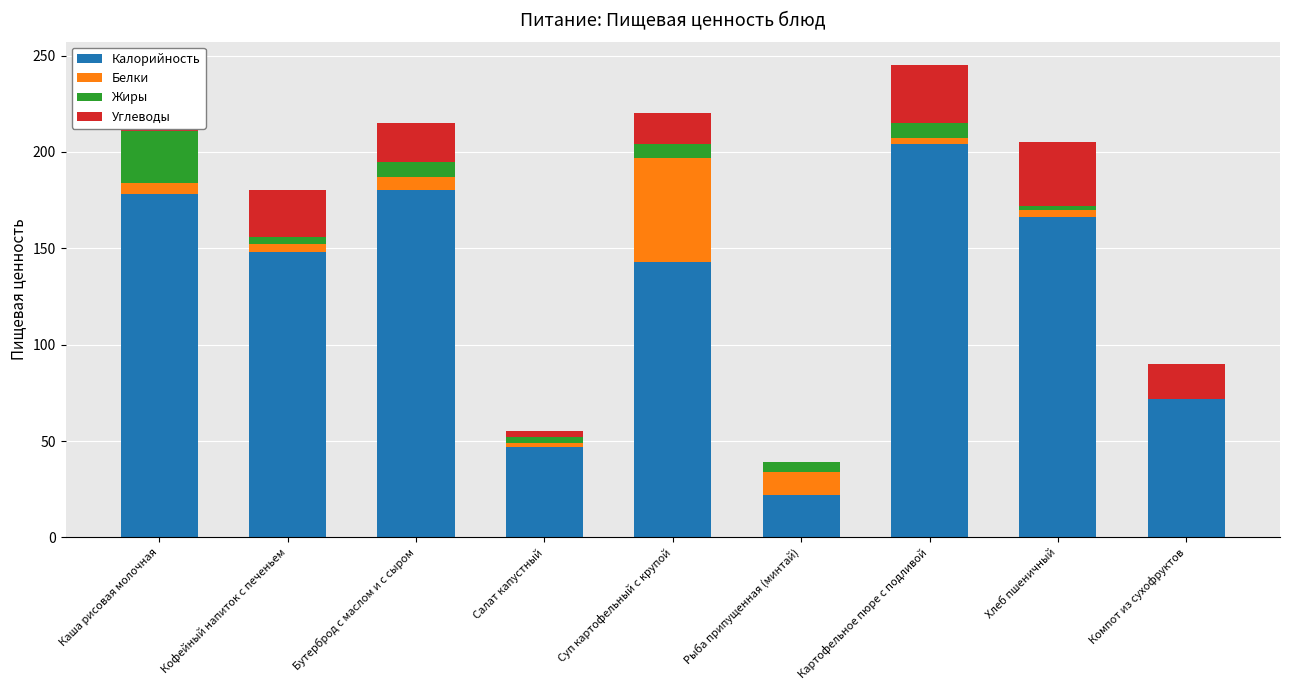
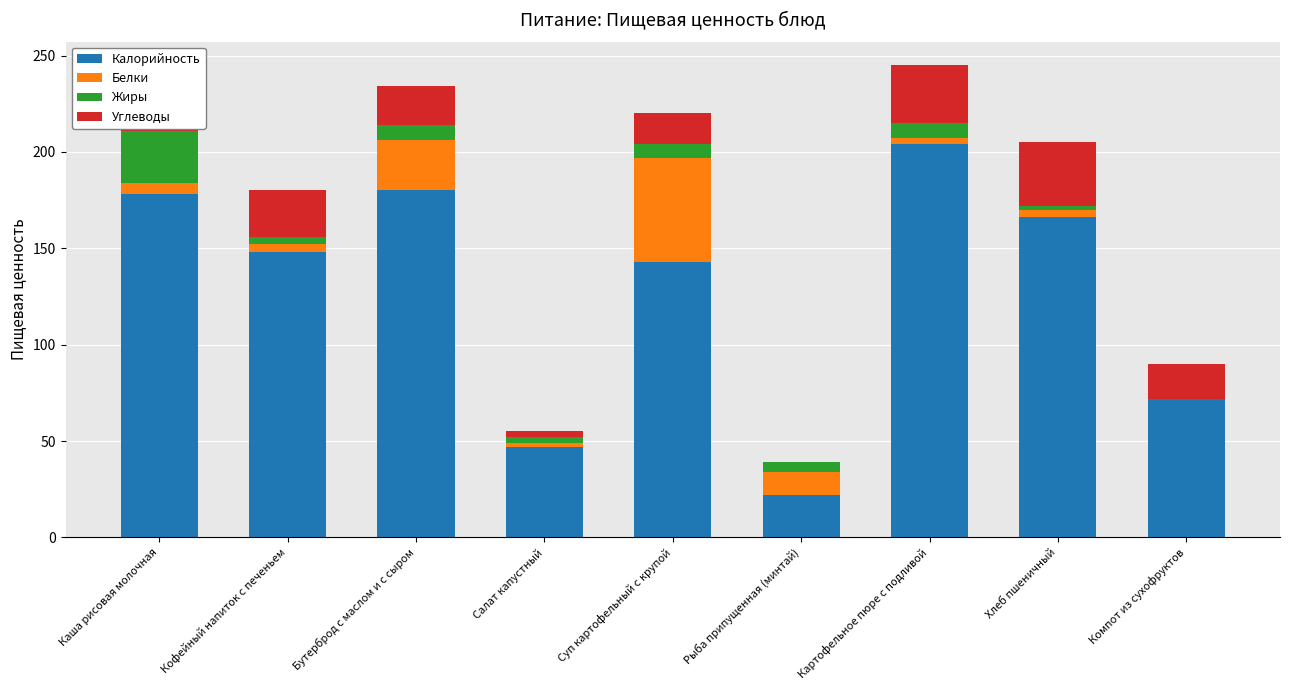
Белки, Бутерброд с маслом и с сыром: 7 -> 26
